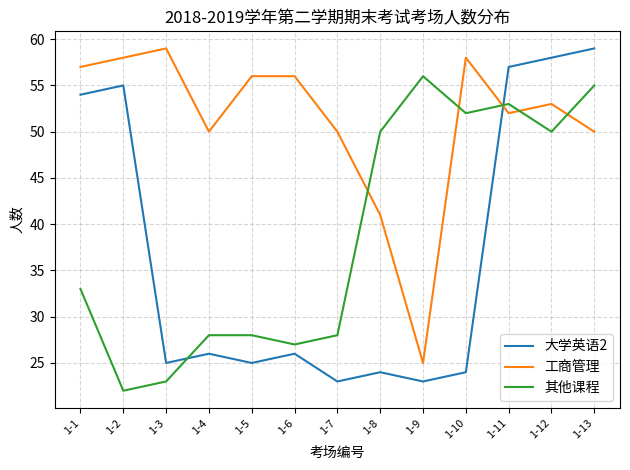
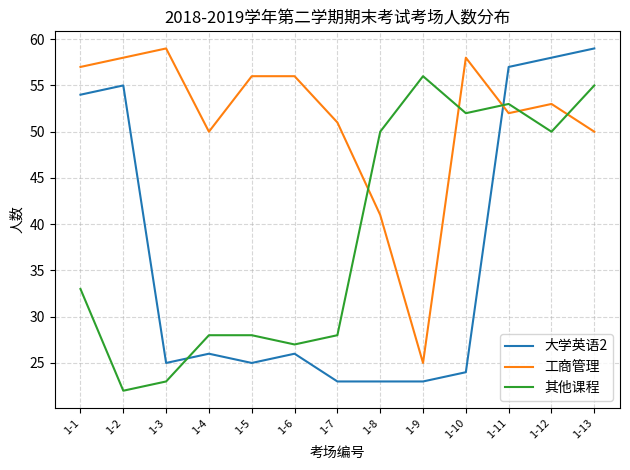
工商管理, 1-7: 50 -> 51
大学英语2, 1-8: 24 -> 23
